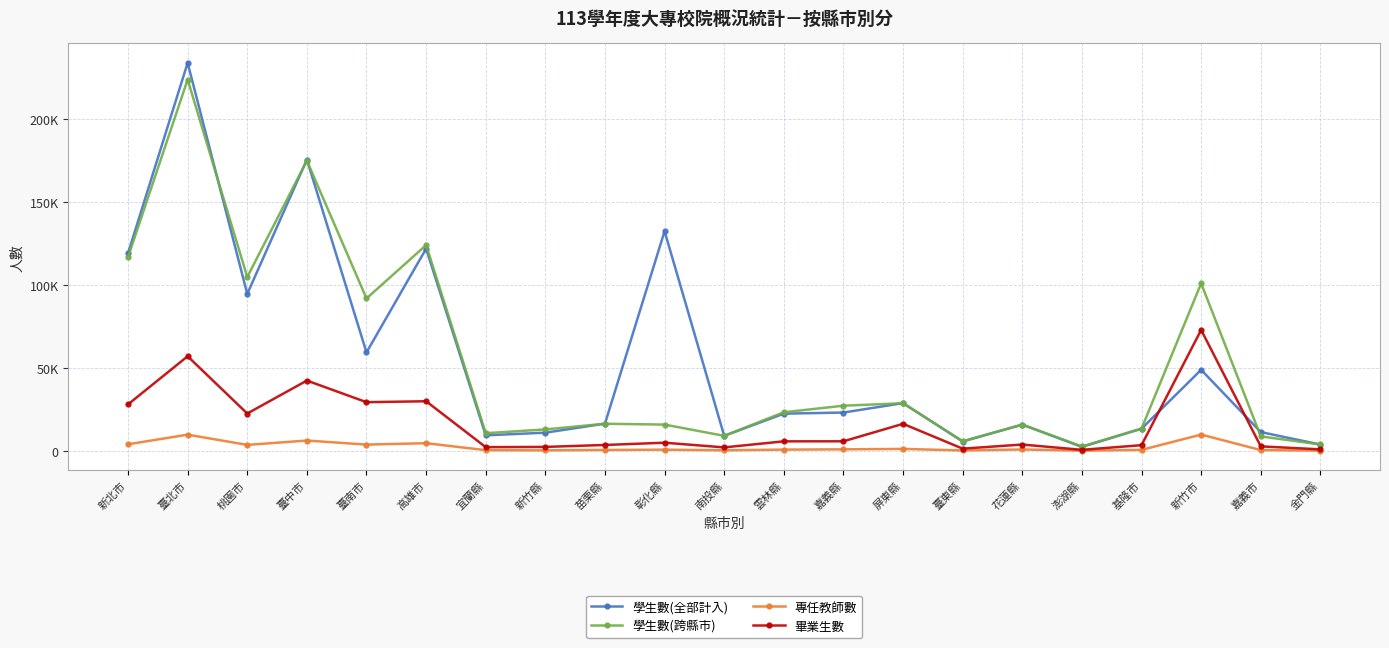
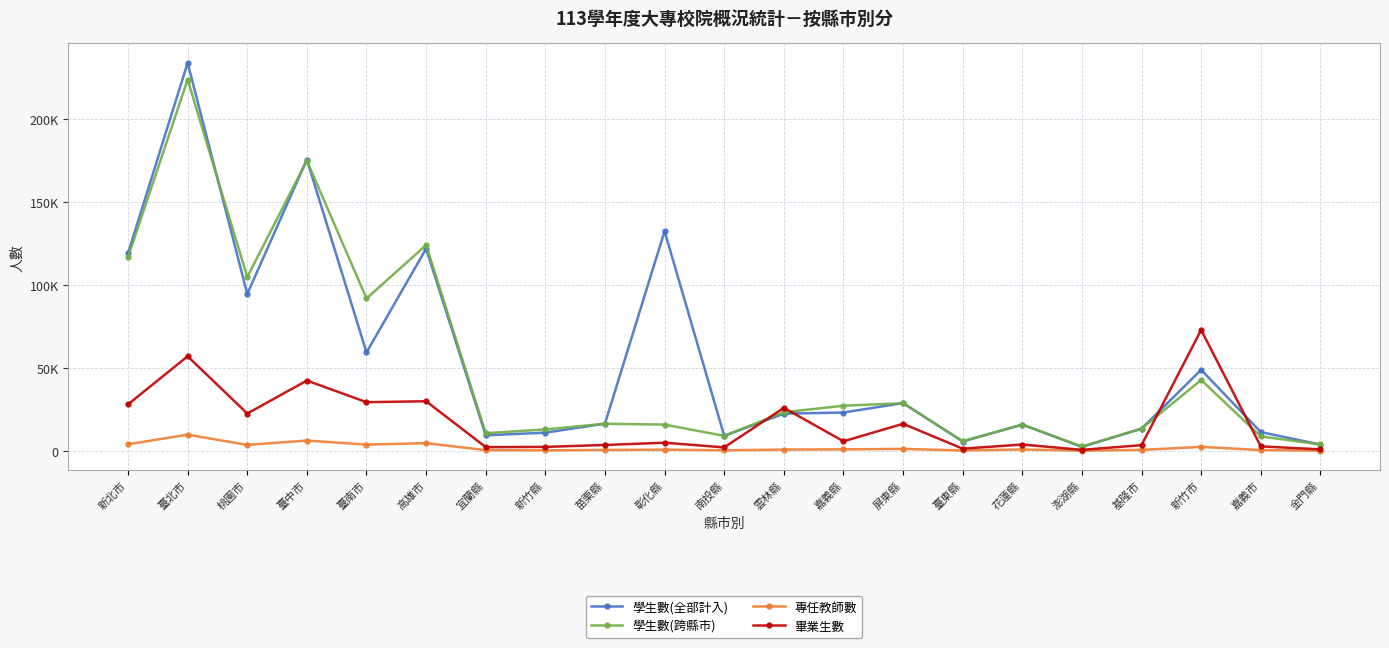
畢業生數, 雲林縣: 6000 -> 26000
學生數(跨縣市), 新竹市: 101000 -> 43000
專任教師數, 新竹市: 10000 -> 2000
